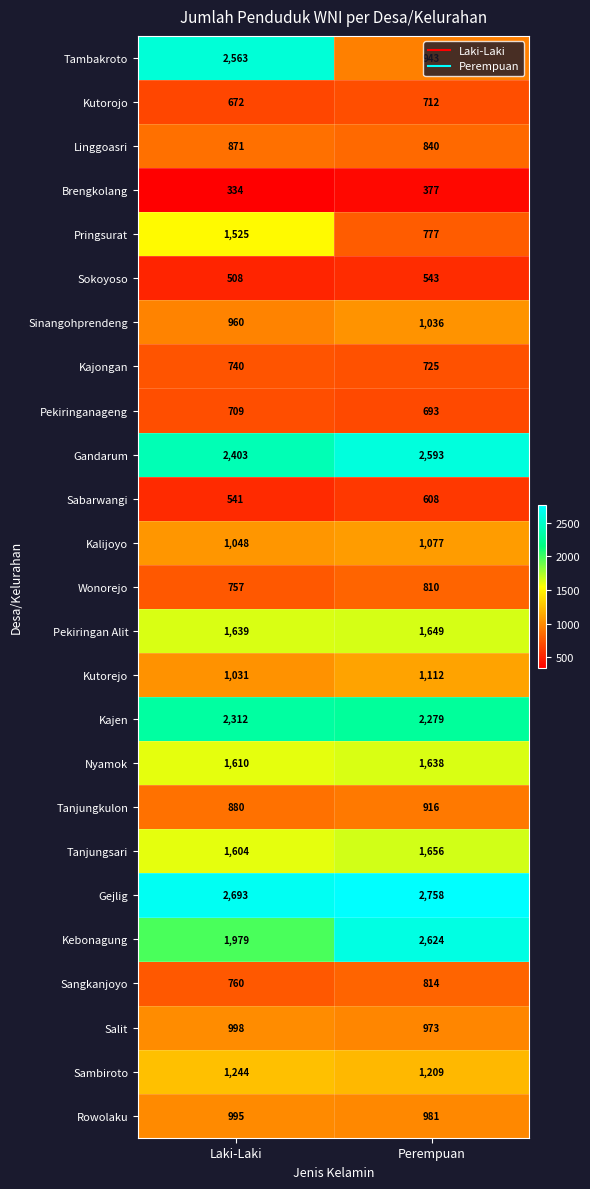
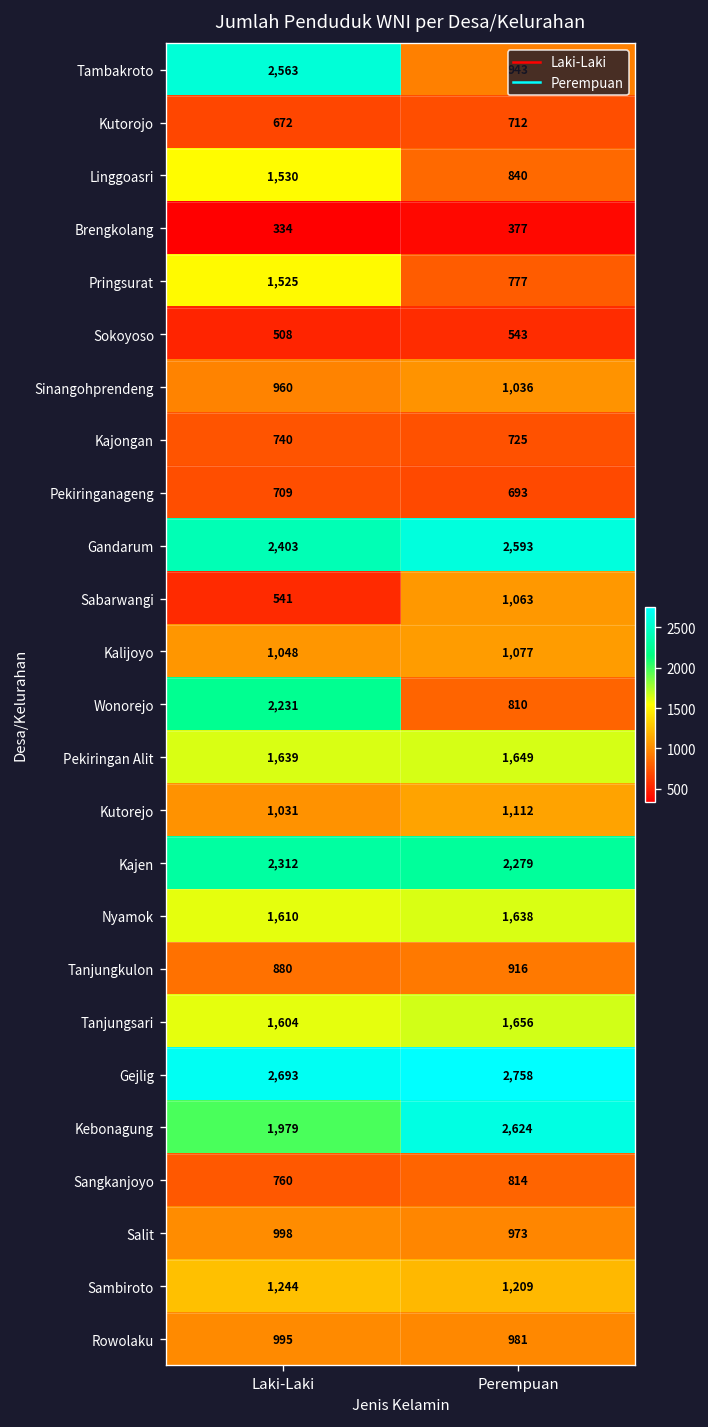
Linggoasri, Laki-Laki: 871 -> 1,530
Sabarwangi, Perempuan: 608 -> 1,063
Wonorejo, Laki-Laki: 757 -> 2,231
